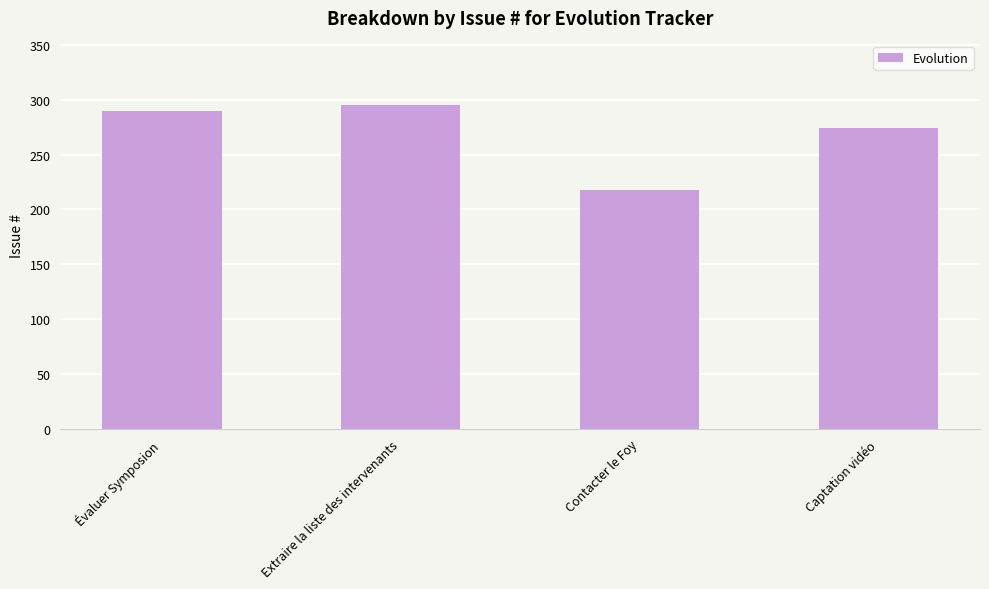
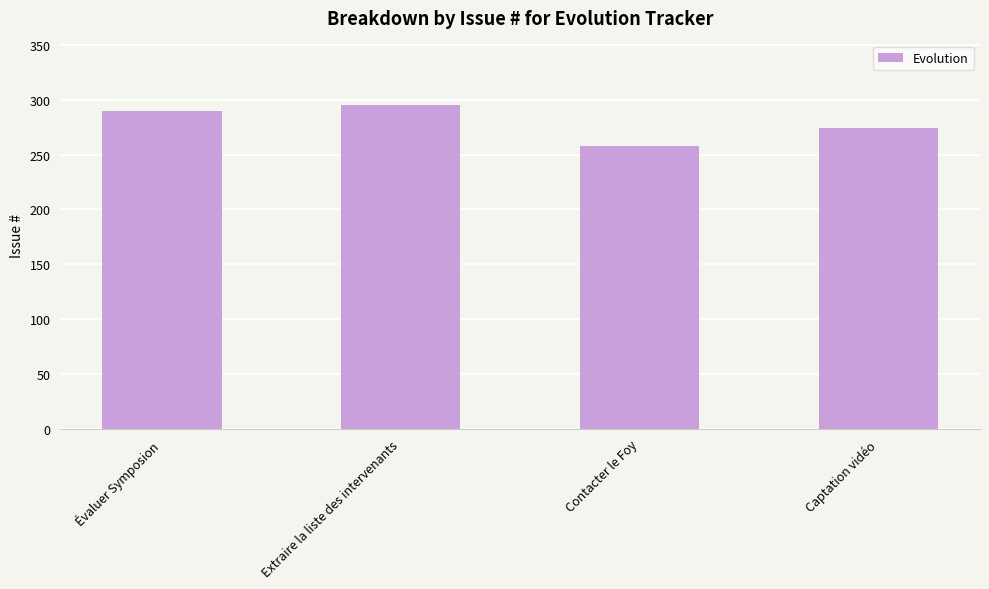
Contacter le Foy: 218 -> 258
